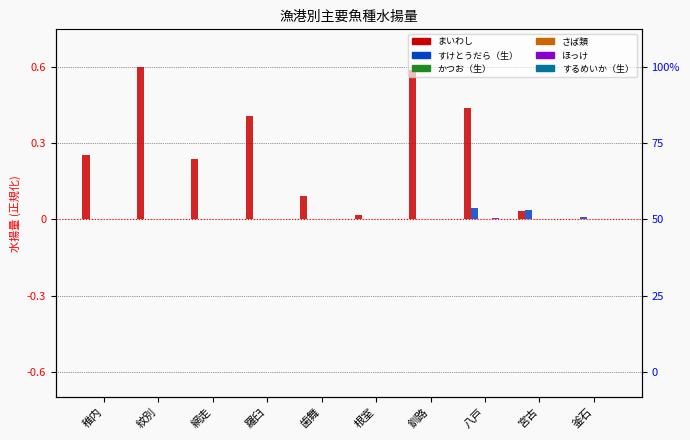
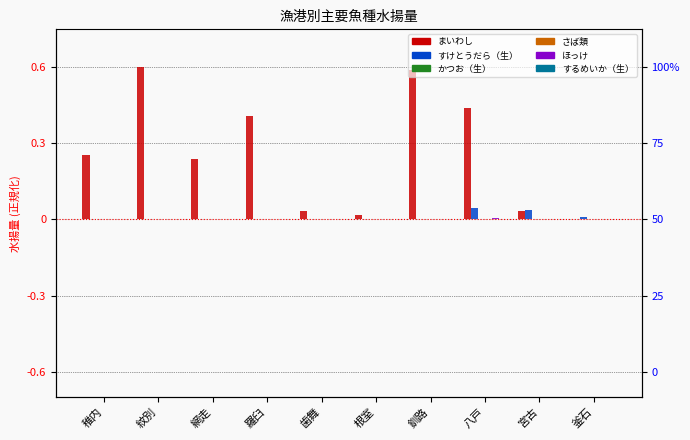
まいわし, 歯舞: 0.09 -> 0.03
